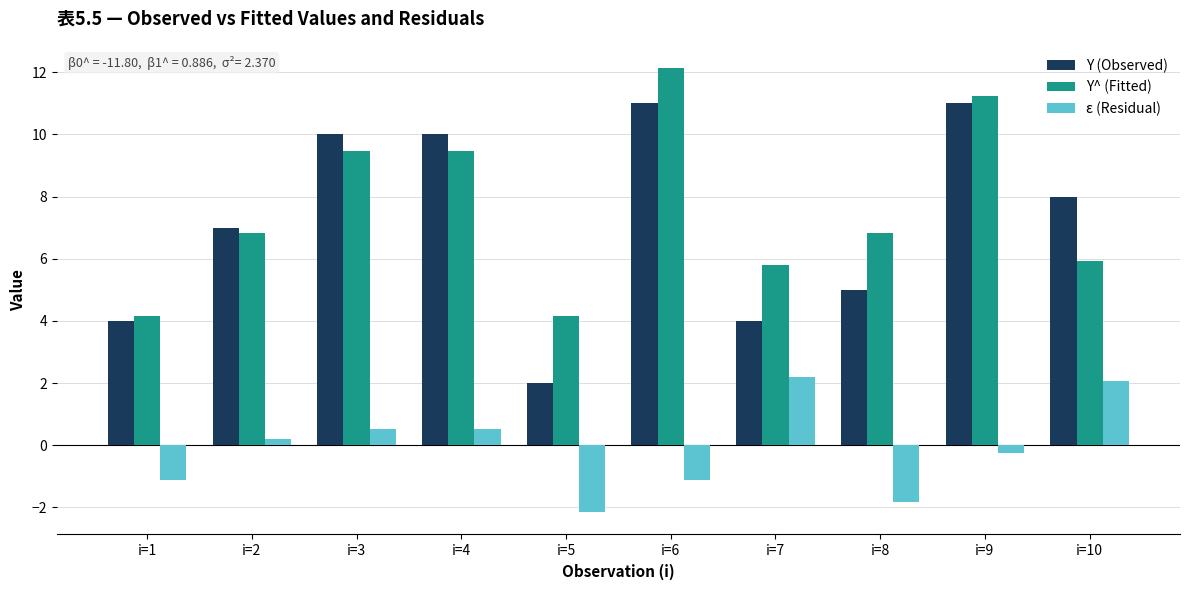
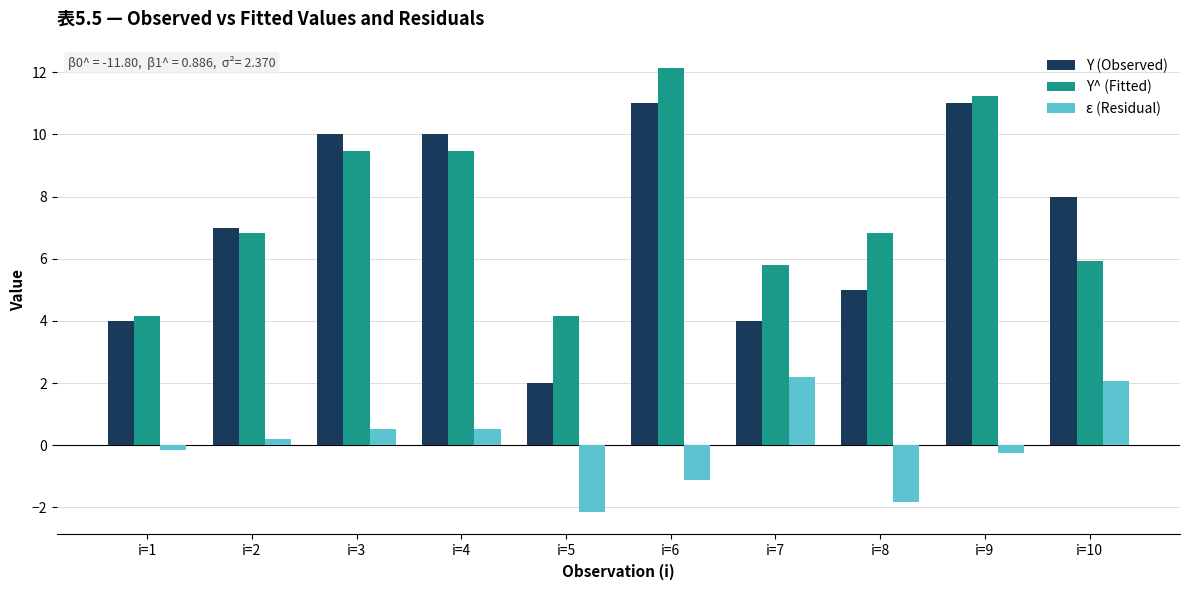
ε (Residual), i=1: -1.1 -> -0.2
